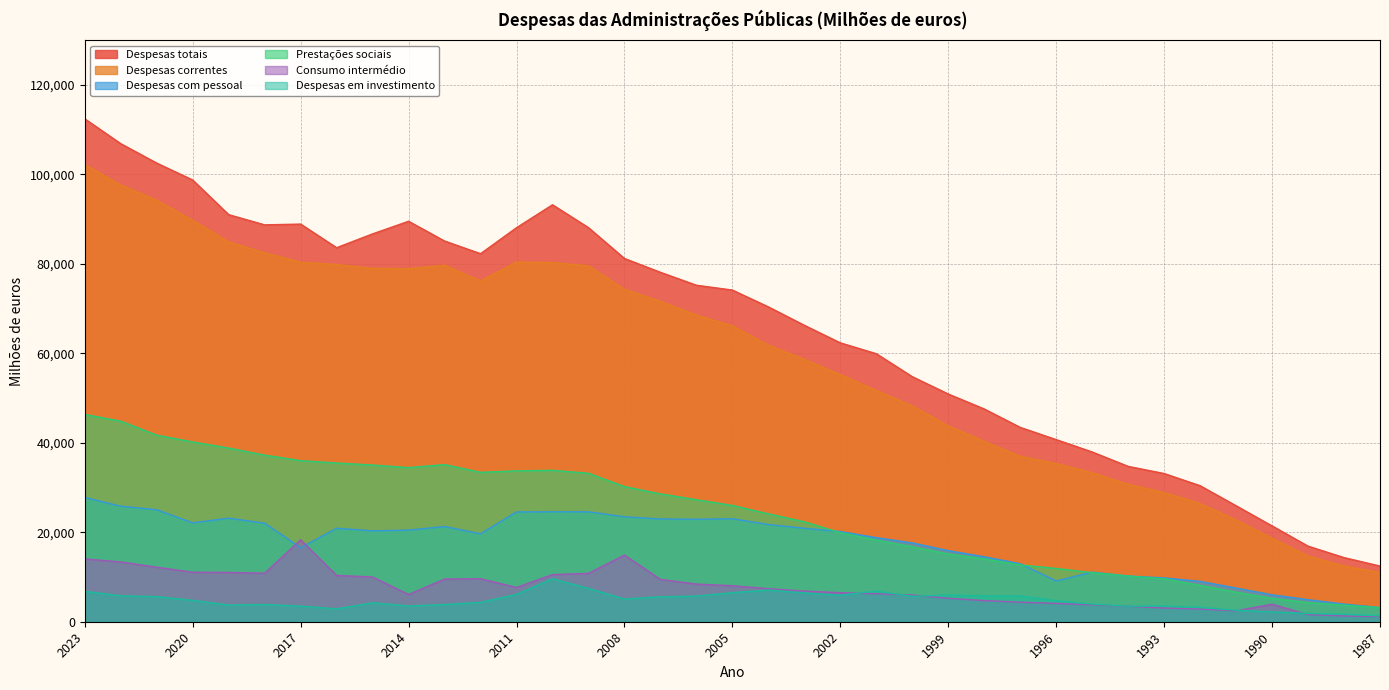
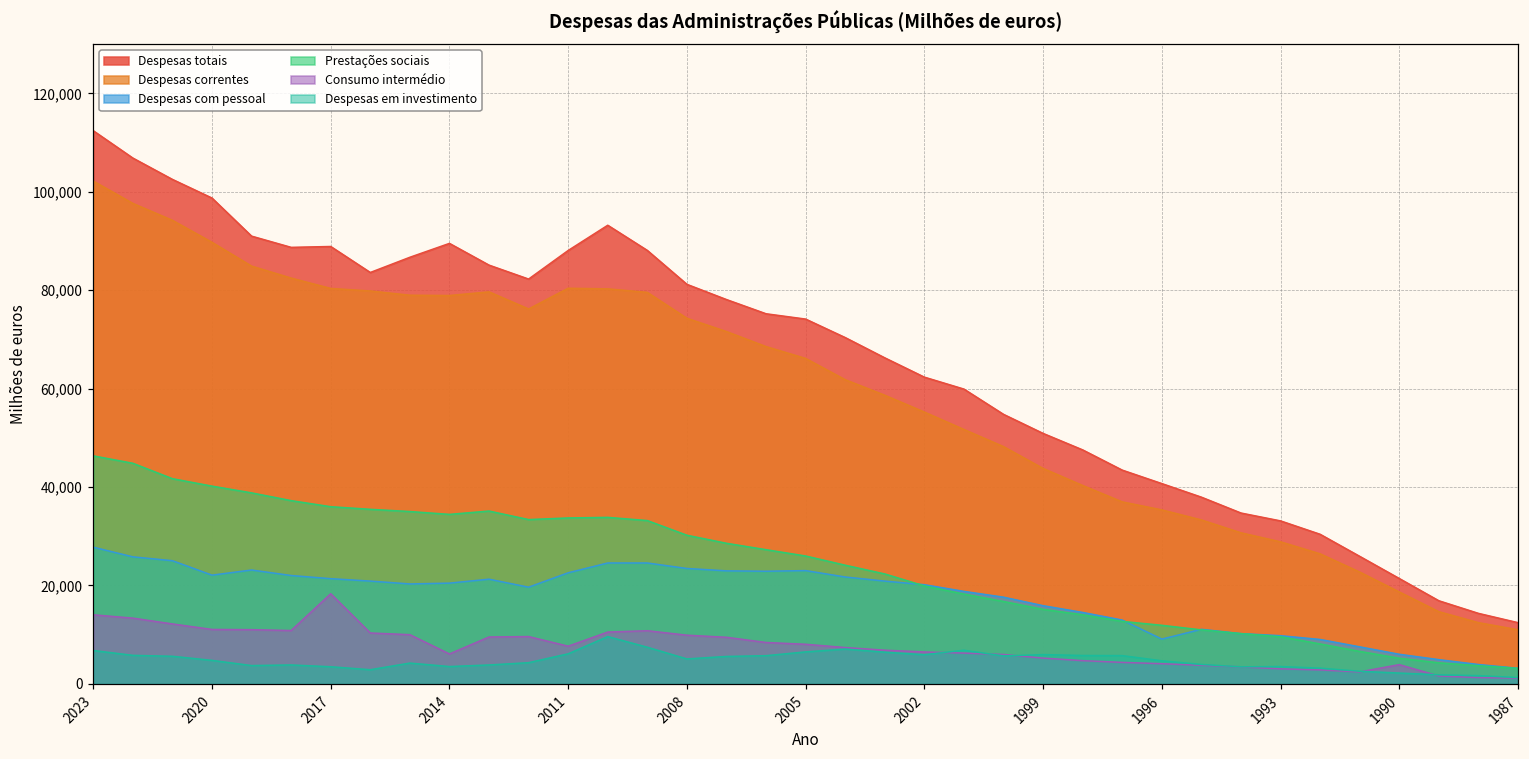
Despesas com pessoal, 2017: 17,000 -> 21,000
Despesas com pessoal, 2011: 25,000 -> 23,000
Consumo intermédio, 2008: 15,000 -> 10,000
